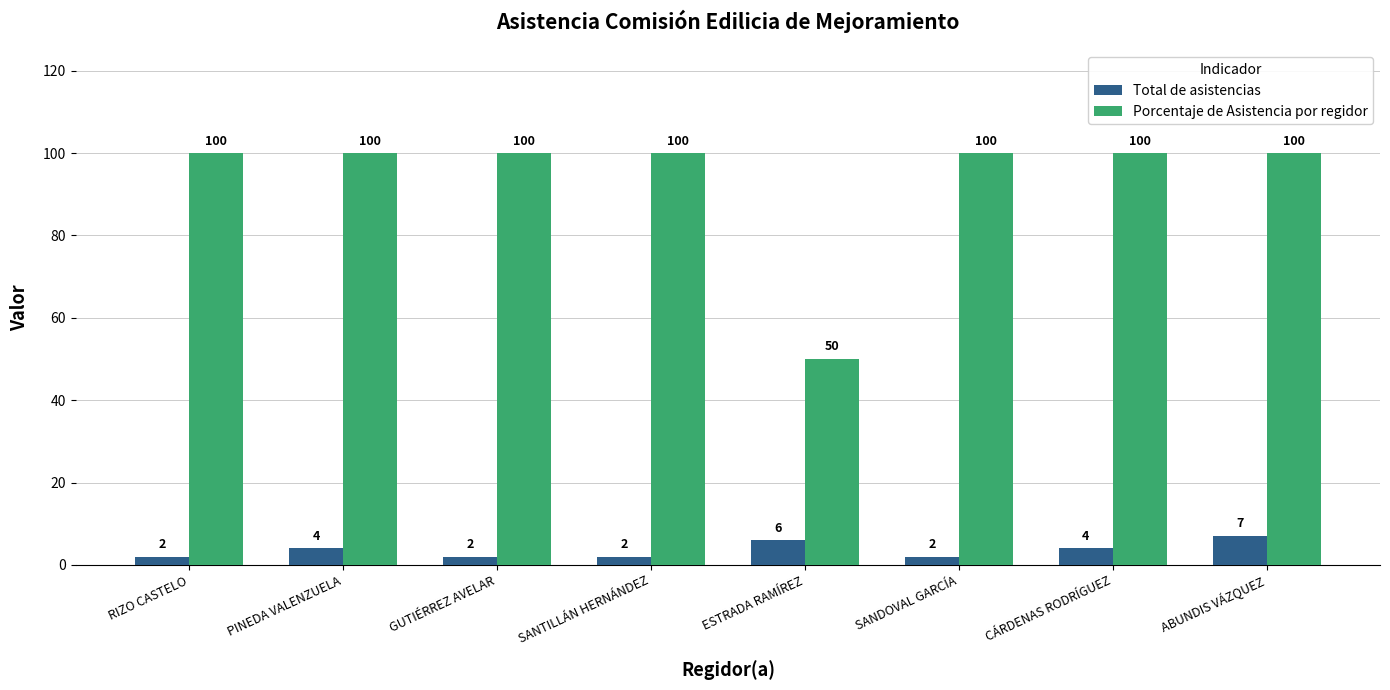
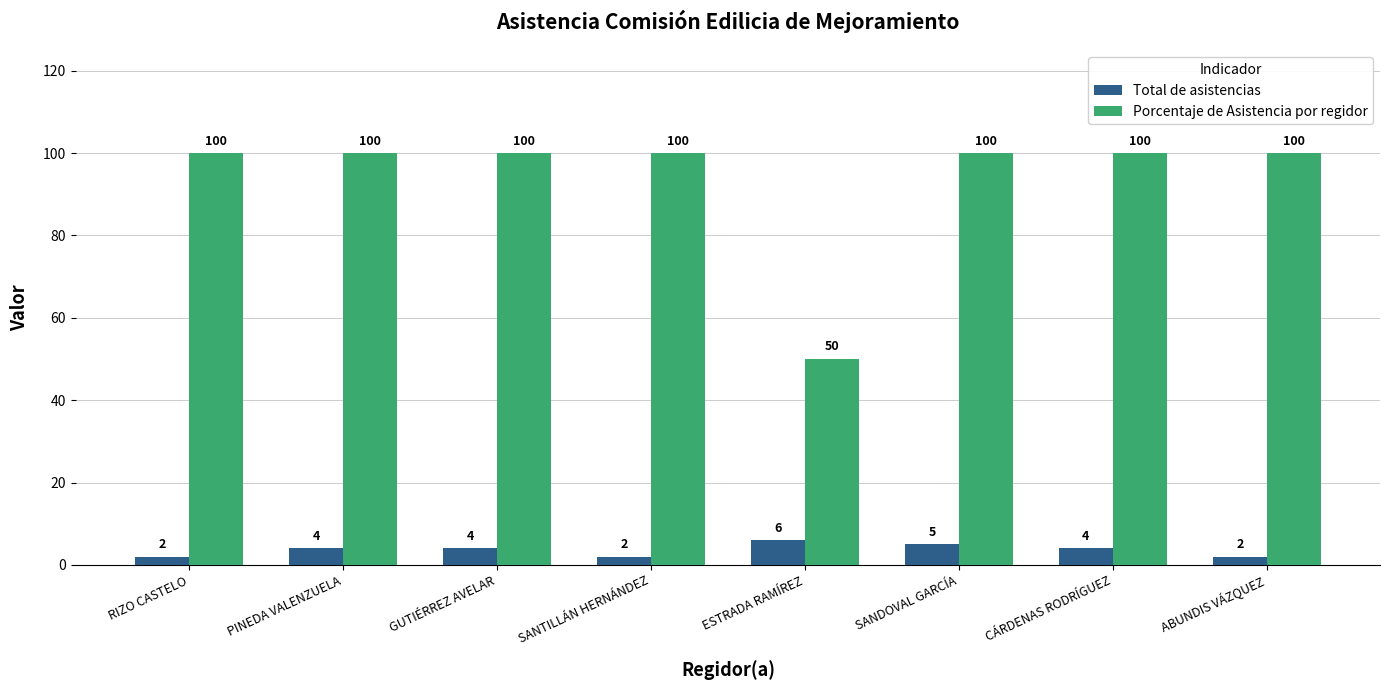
Total de asistencias, GUTIÉRREZ AVELAR: 2 -> 4
Total de asistencias, SANDOVAL GARCÍA: 2 -> 5
Total de asistencias, ABUNDIS VÁZQUEZ: 7 -> 2
